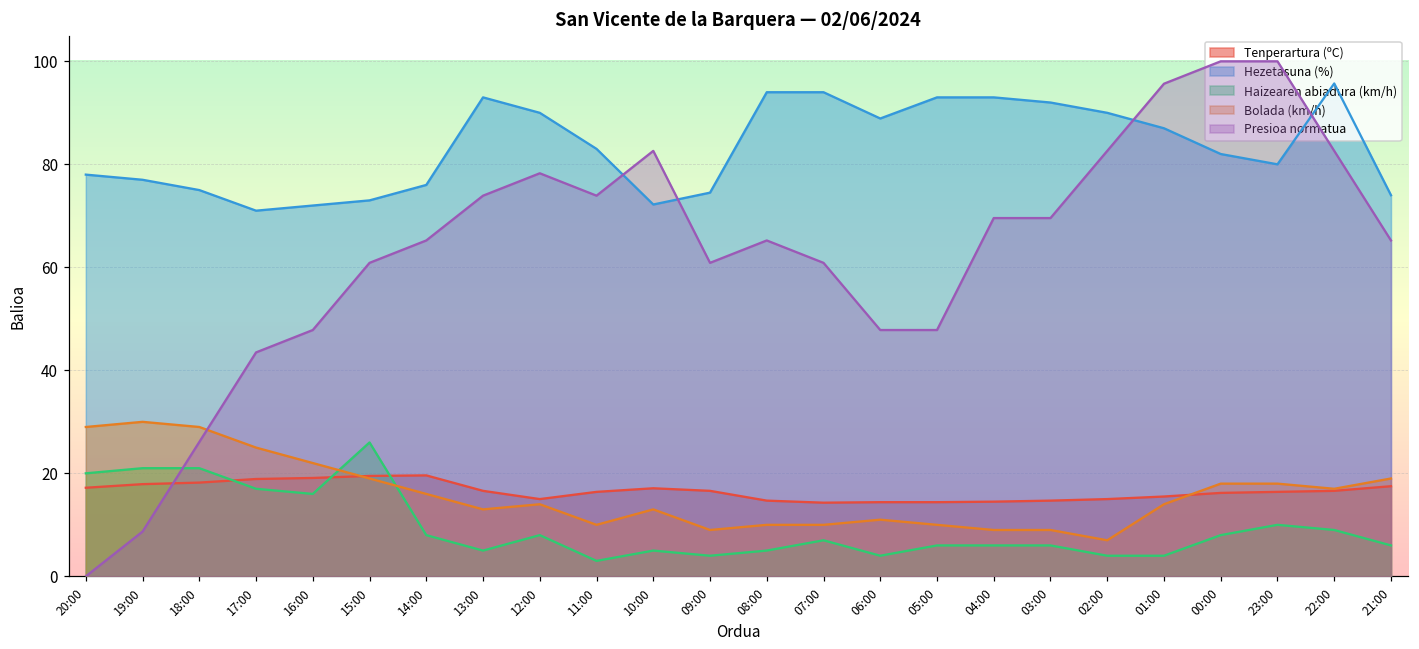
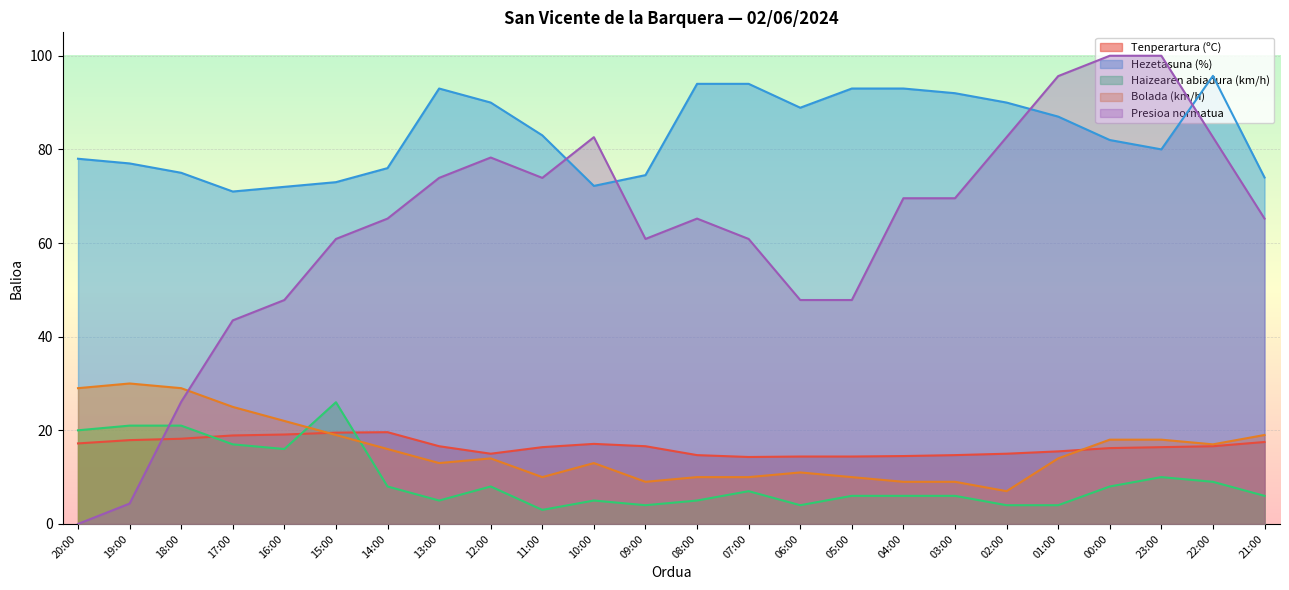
Presioa normatua, 19:00: 9 -> 4
